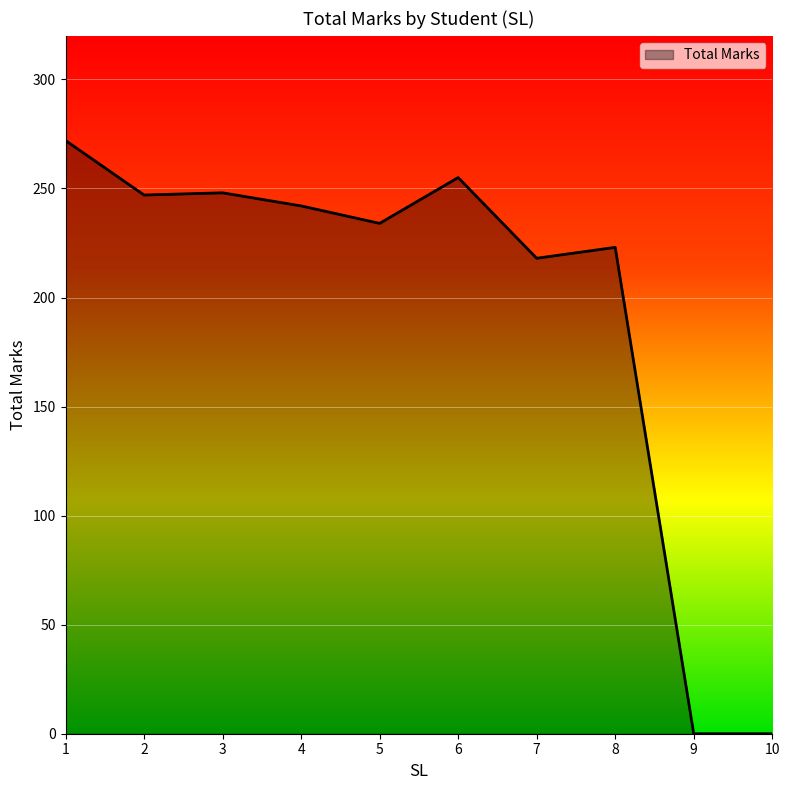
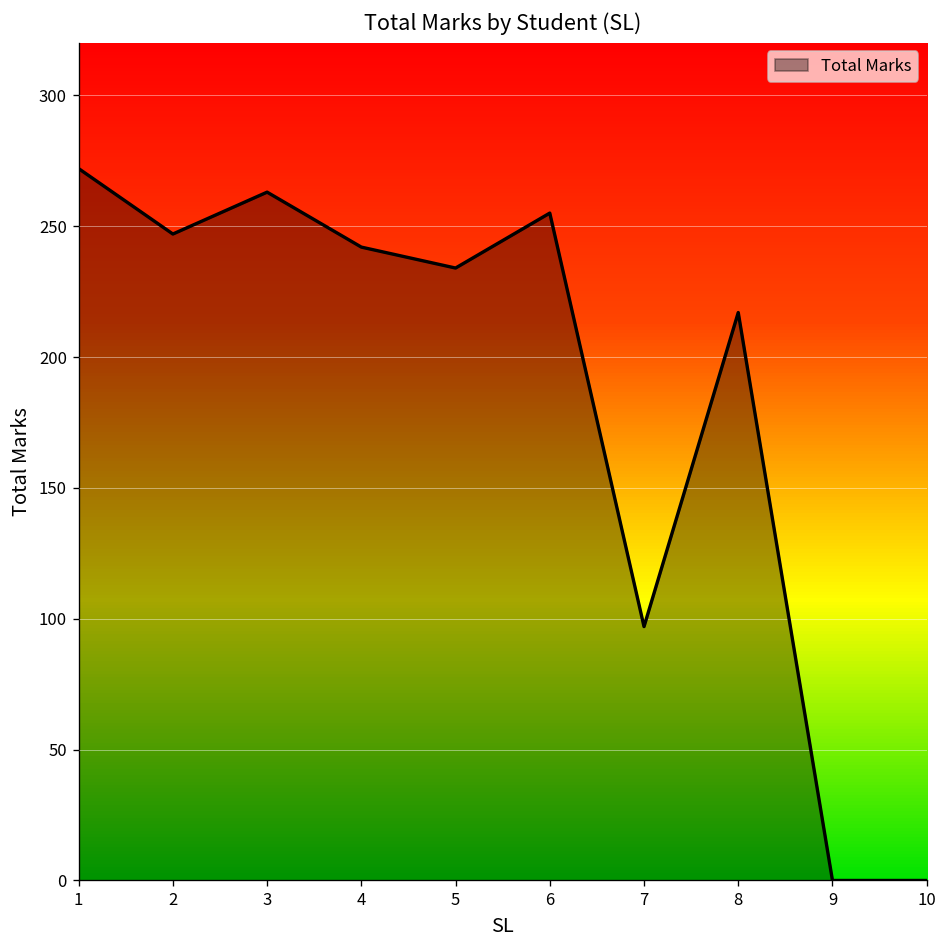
3: 248 -> 263
7: 218 -> 97
8: 223 -> 217
